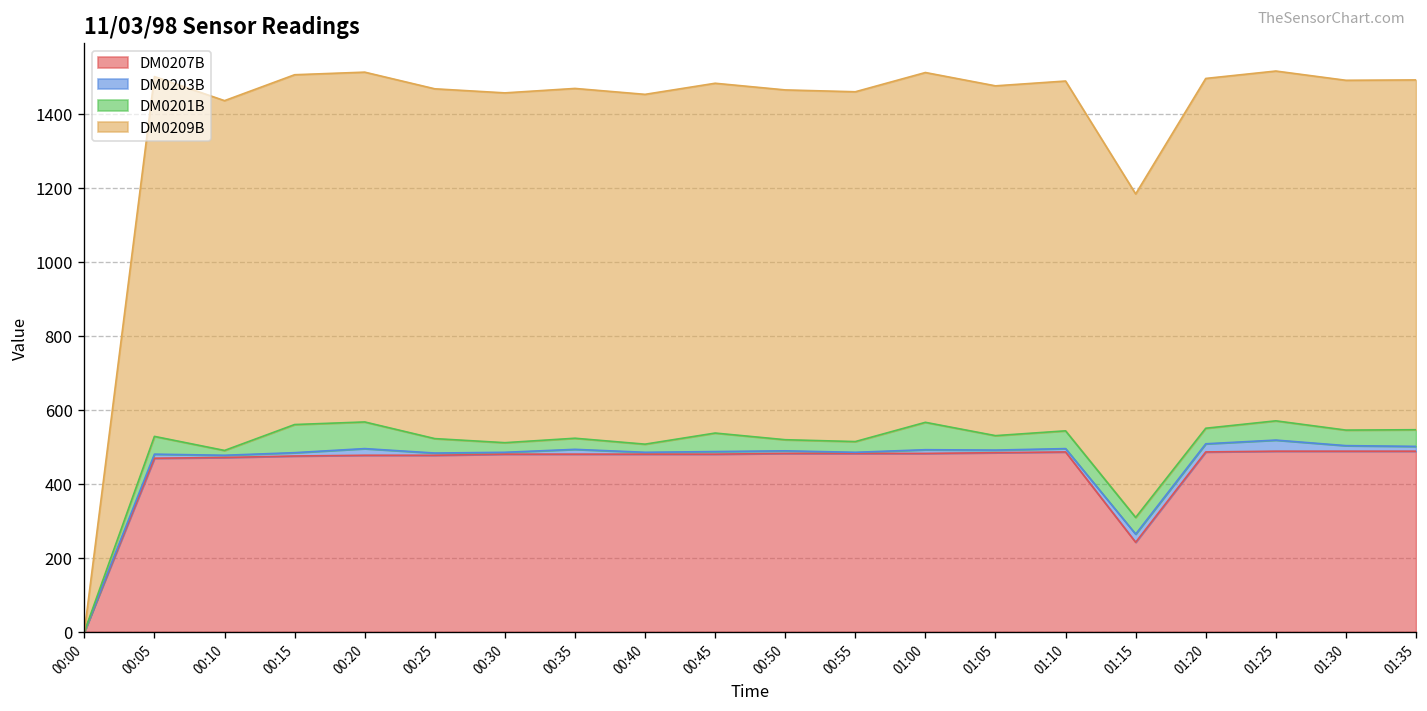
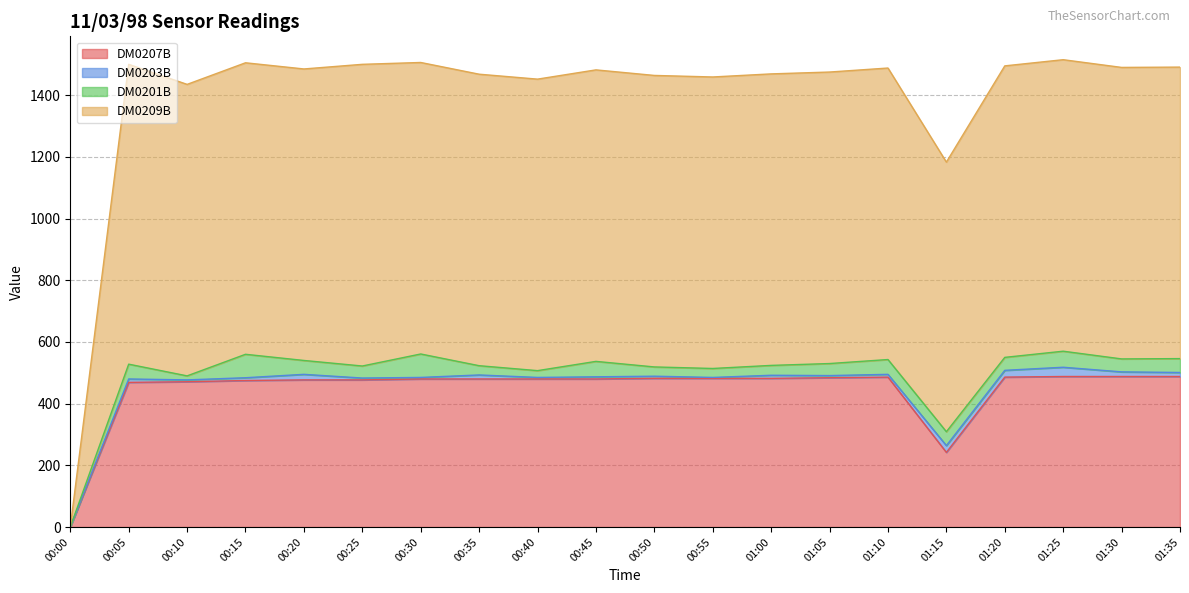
DM0201B, 00:20: 70 -> 50
DM0209B, 00:25: 950 -> 980
DM0201B, 00:30: 30 -> 80
DM0201B, 01:00: 70 -> 30
